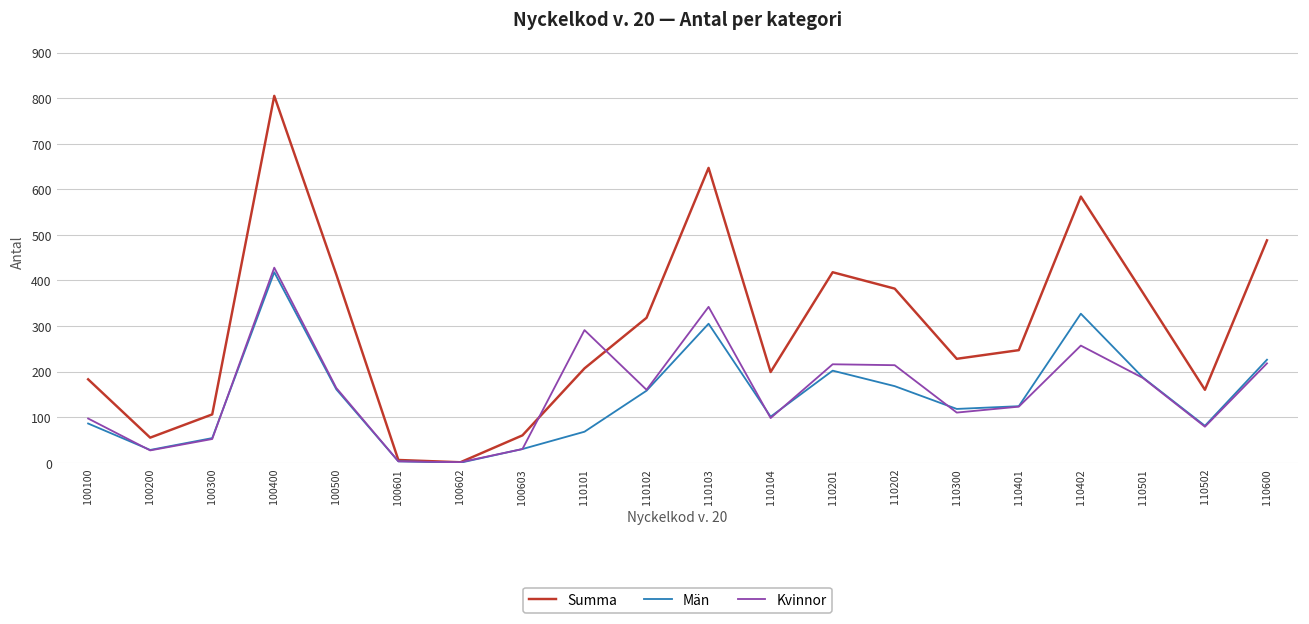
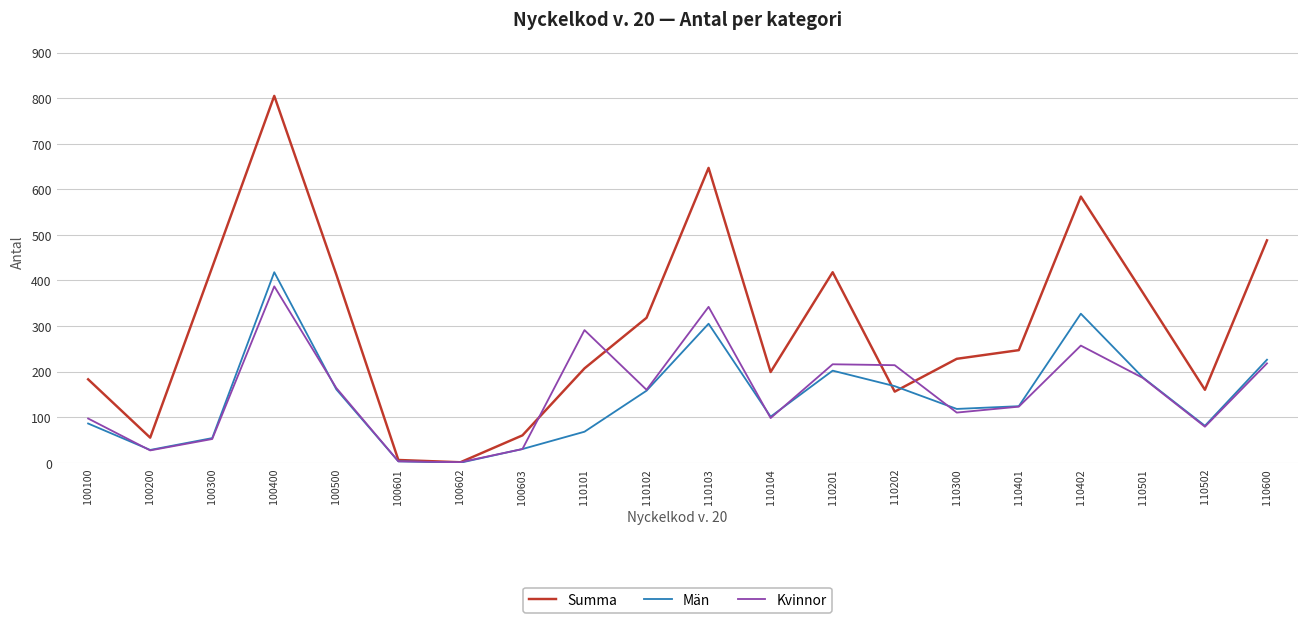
Summa, 100300: 110 -> 430
Kvinnor, 100400: 430 -> 390
Summa, 110202: 380 -> 160
